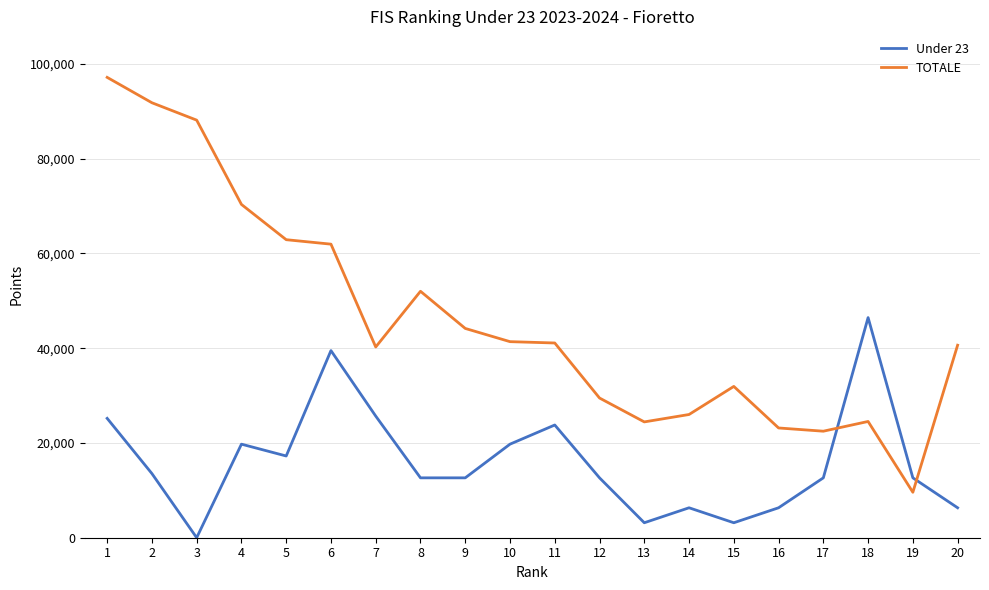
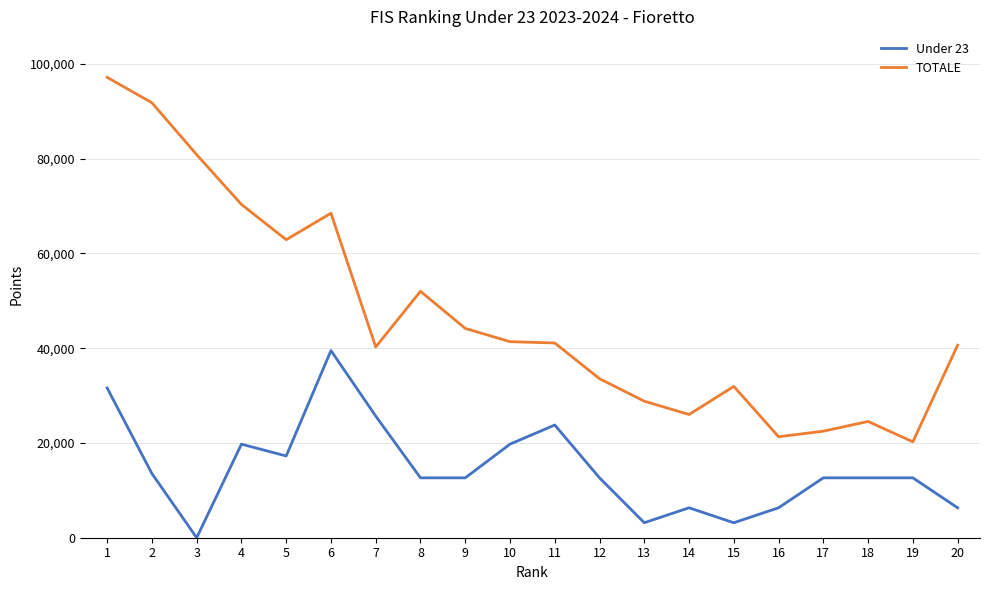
Under 23, 1: 25,000 -> 32,000
TOTALE, 3: 88,000 -> 81,000
TOTALE, 6: 62,000 -> 68,000
TOTALE, 12: 29,000 -> 34,000
TOTALE, 13: 24,000 -> 29,000
TOTALE, 16: 23,000 -> 21,000
Under 23, 18: 46,000 -> 13,000
TOTALE, 19: 10,000 -> 20,000
